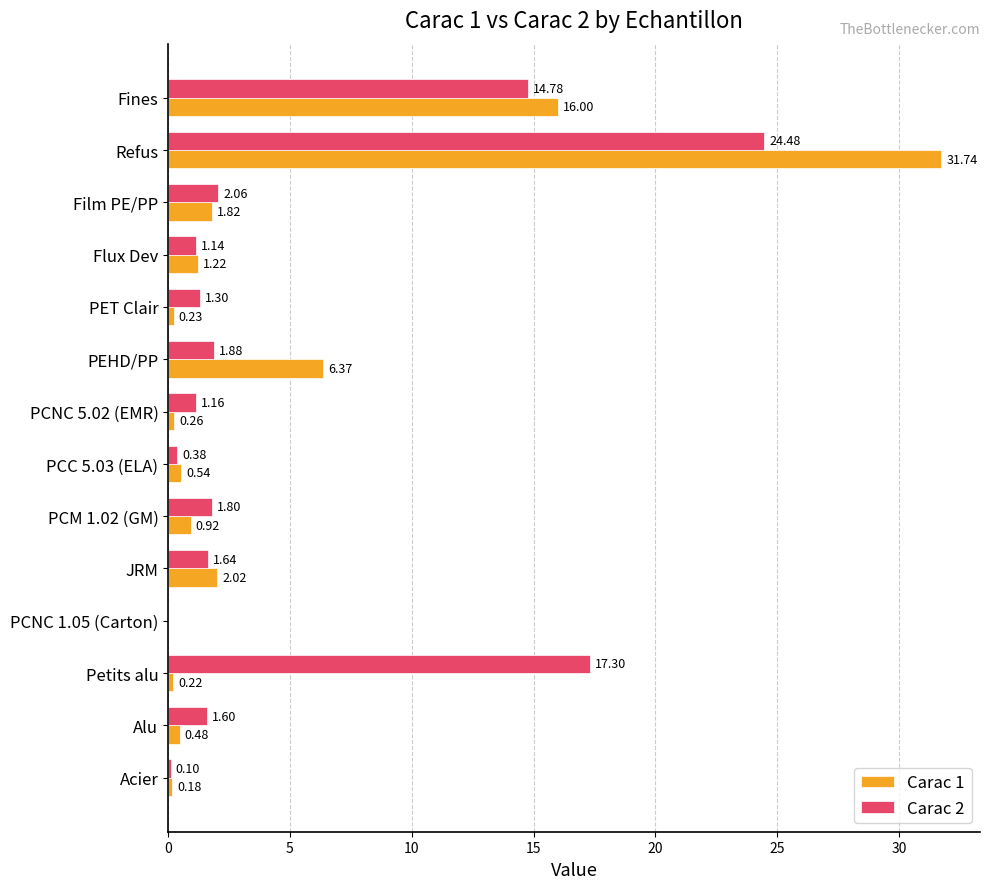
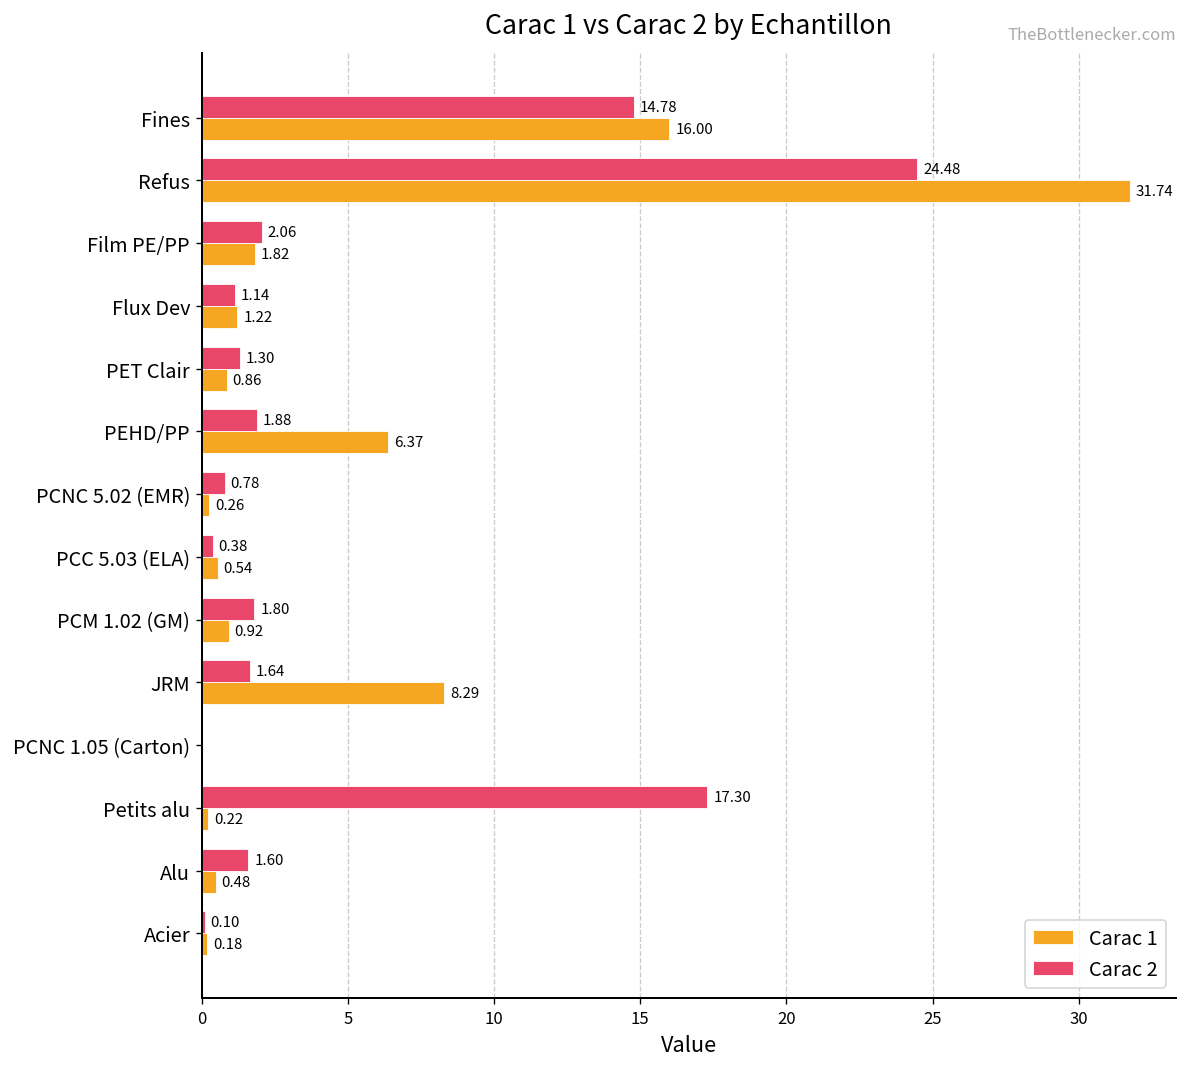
Carac 1, PET Clair: 0.23 -> 0.86
Carac 2, PCNC 5.02 (EMR): 1.16 -> 0.78
Carac 1, JRM: 2.02 -> 8.29
